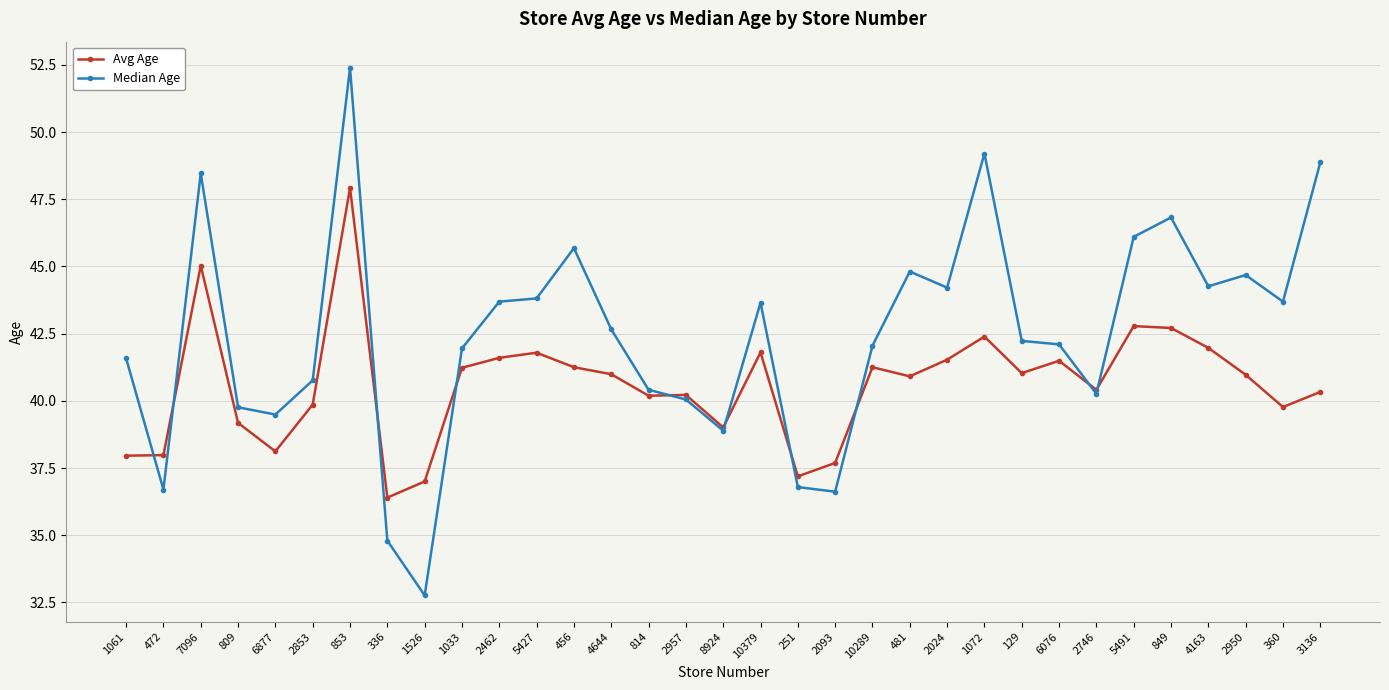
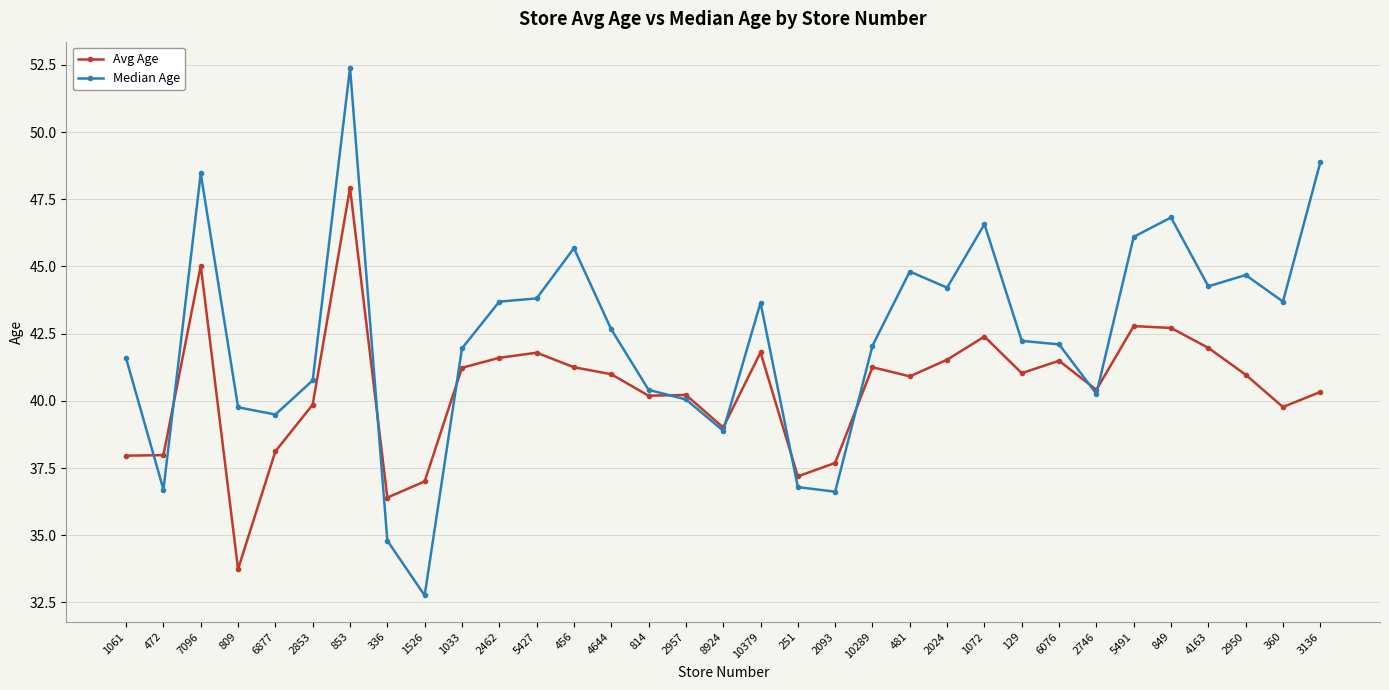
Avg Age, 809: 39.2 -> 33.7
Median Age, 1072: 49.2 -> 46.6
